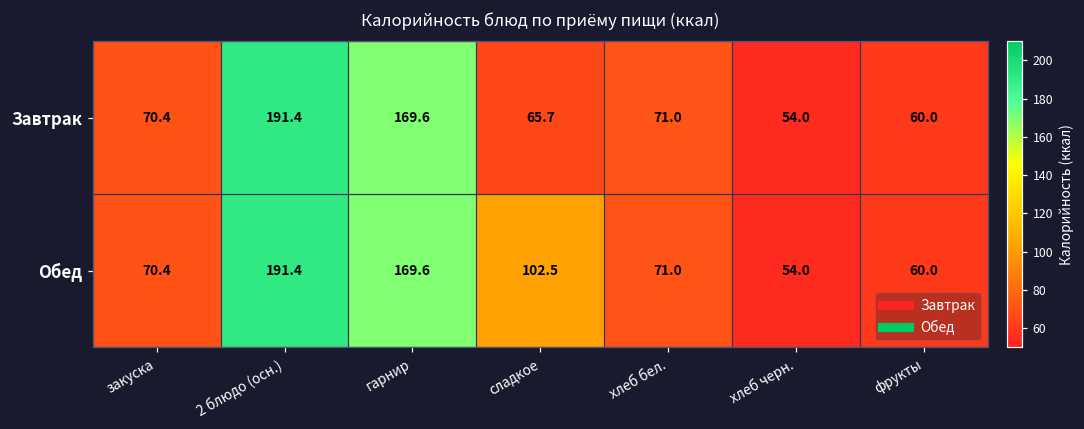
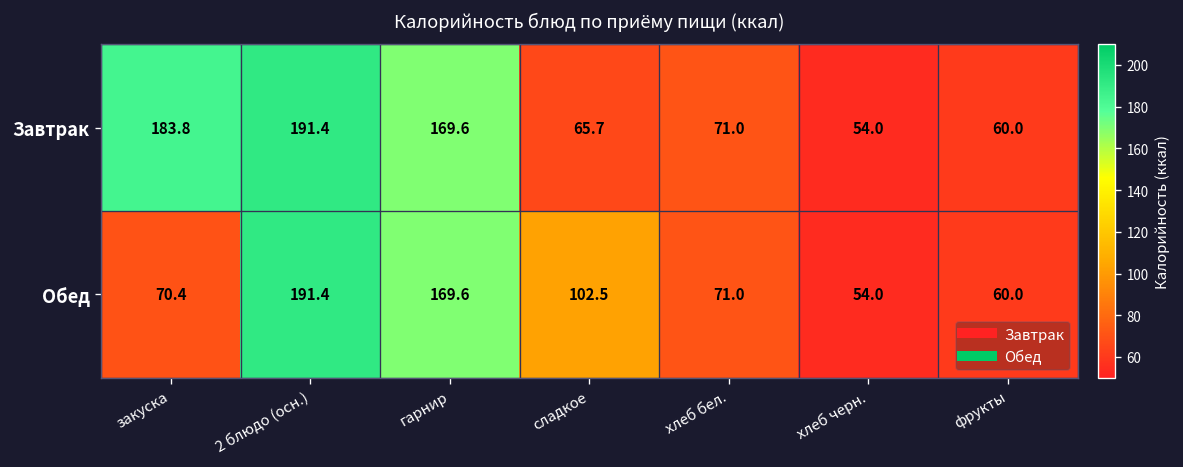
Завтрак, закуска: 70.4 -> 183.8
